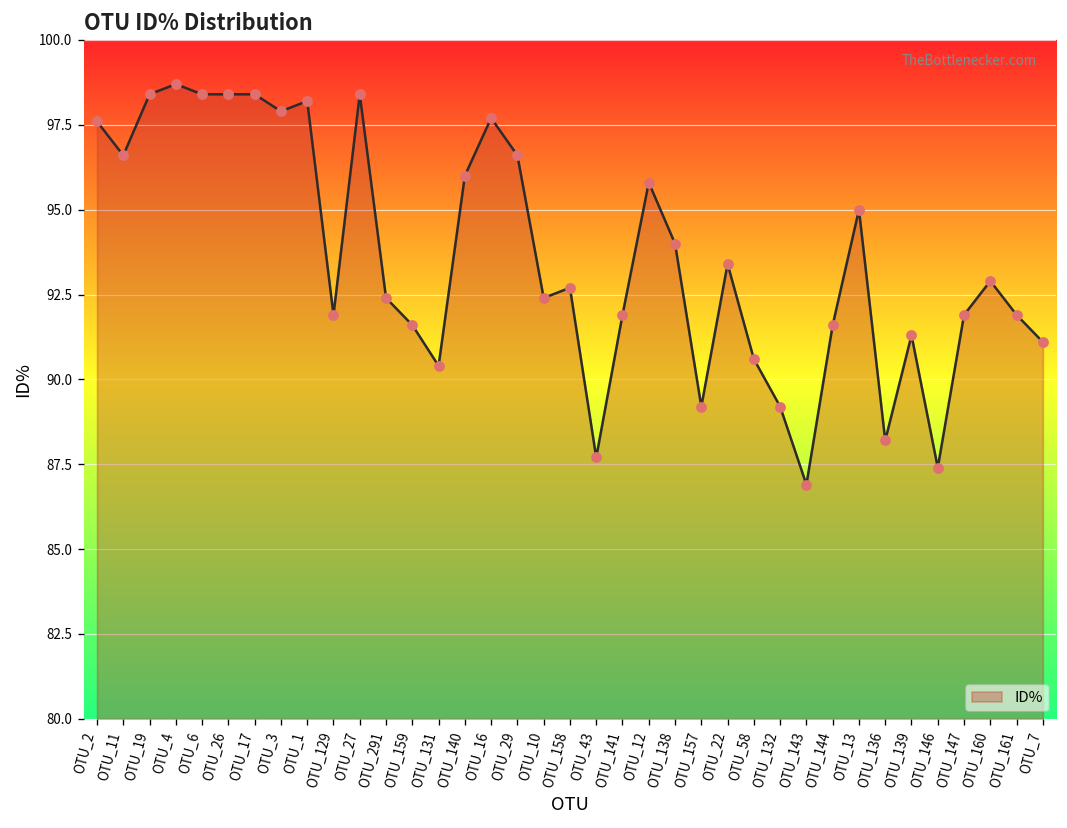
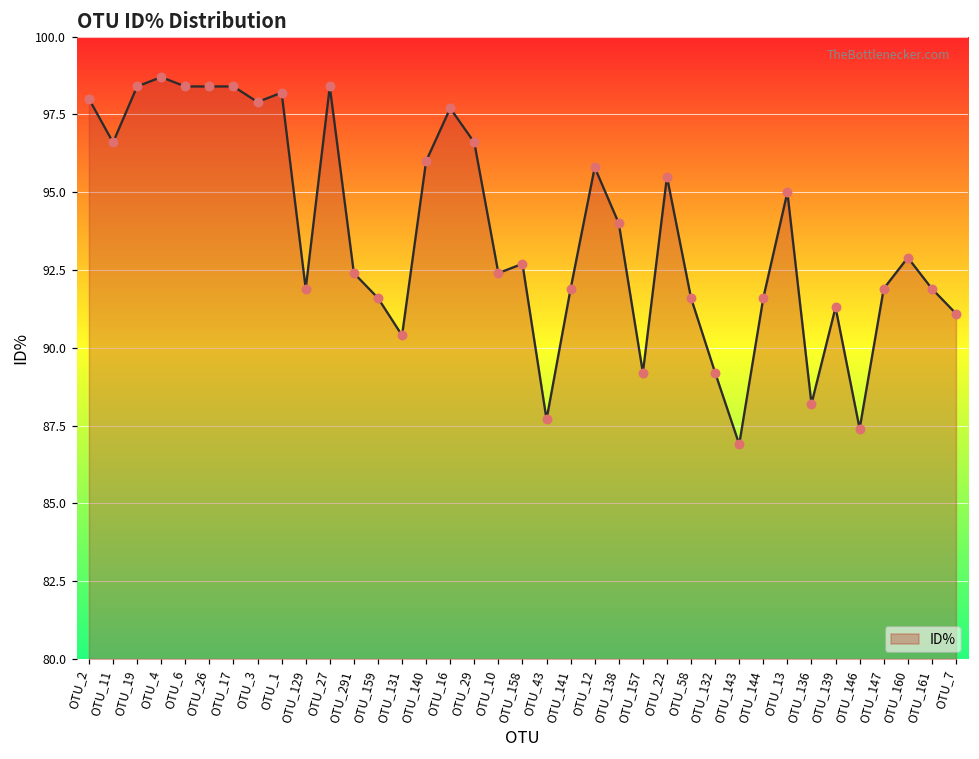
OTU_2: 97.6 -> 98.0
OTU_22: 93.4 -> 95.5
OTU_58: 90.6 -> 91.6
